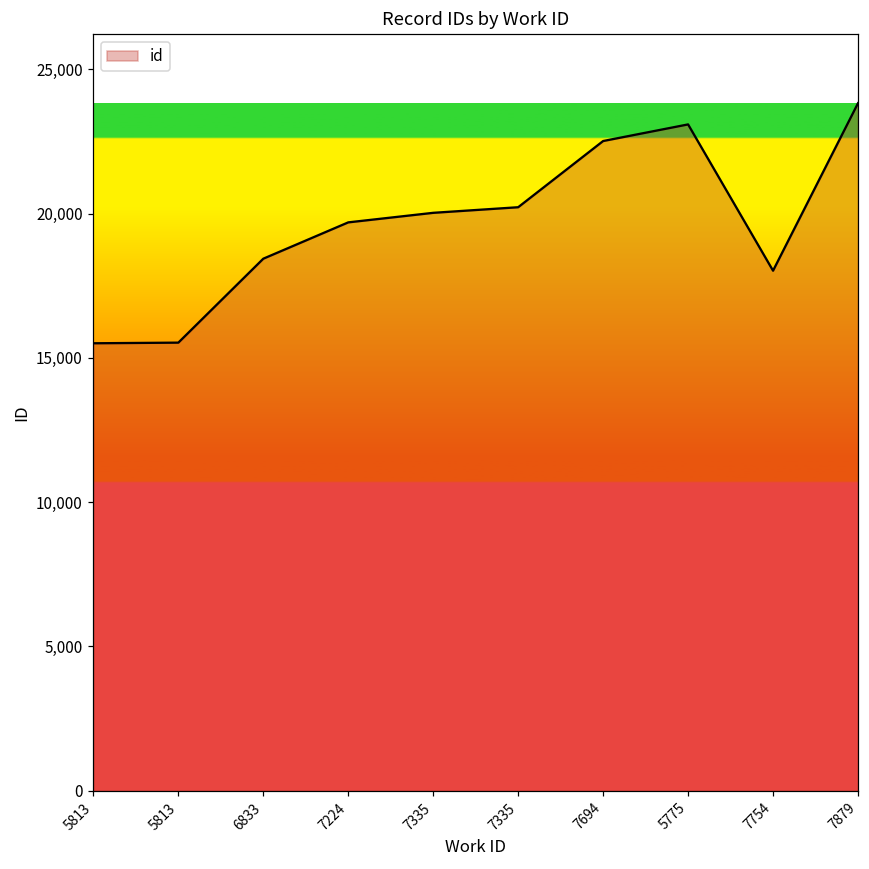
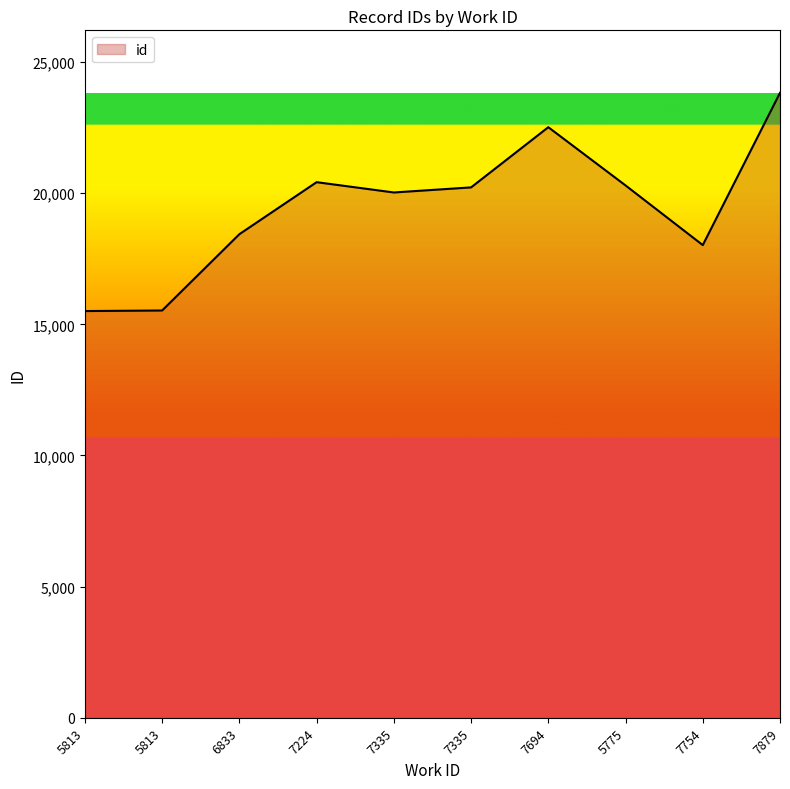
7224: 19,700 -> 20,400
5775: 23,100 -> 20,300
